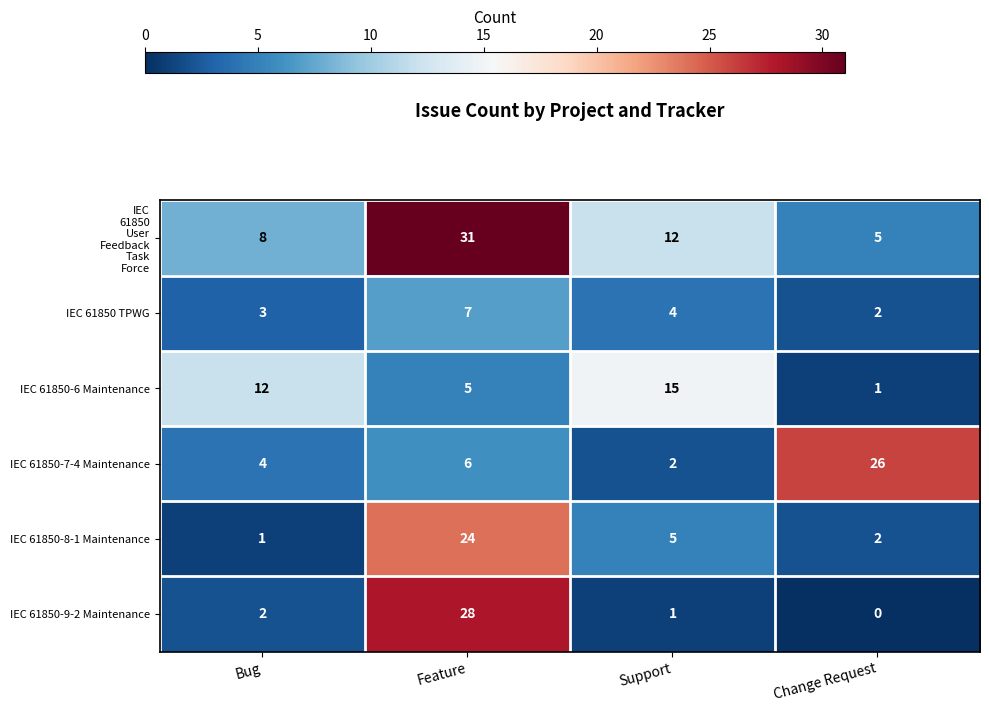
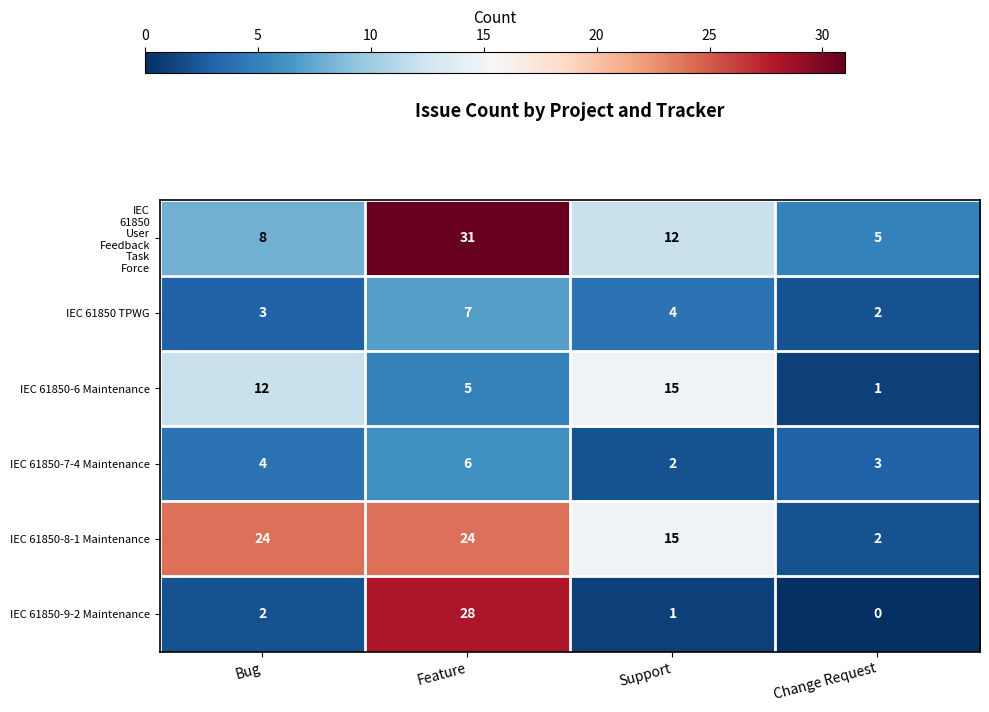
IEC 61850-7-4 Maintenance, Change Request: 26 -> 3
IEC 61850-8-1 Maintenance, Bug: 1 -> 24
IEC 61850-8-1 Maintenance, Support: 5 -> 15
